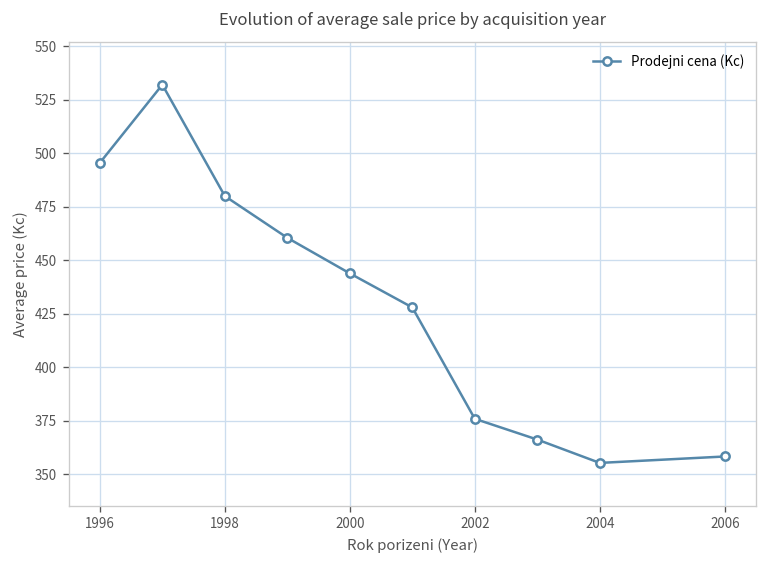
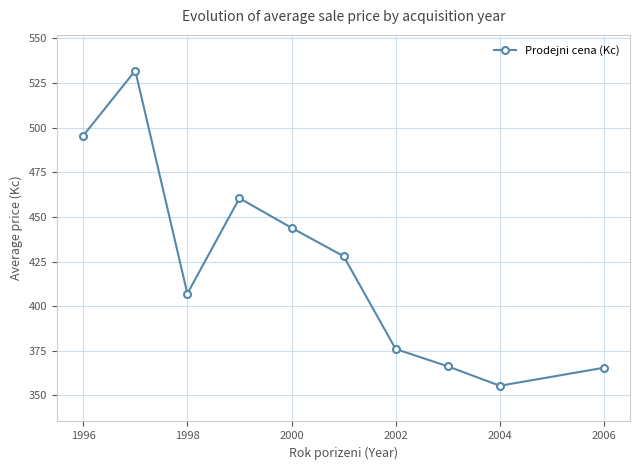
1998: 480 -> 407
2006: 358 -> 366
